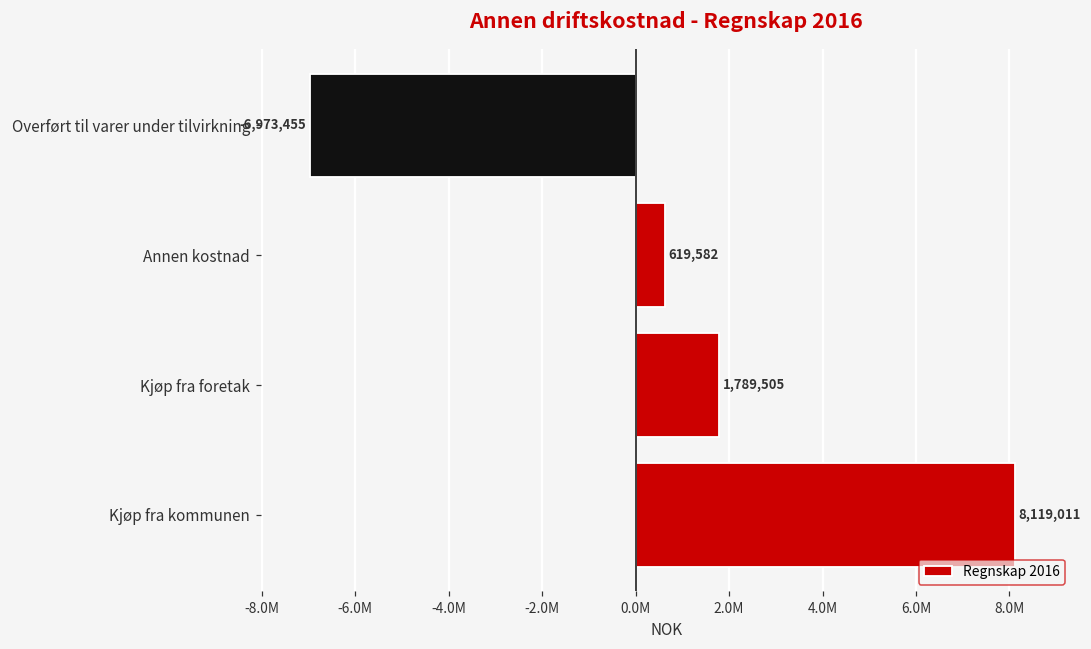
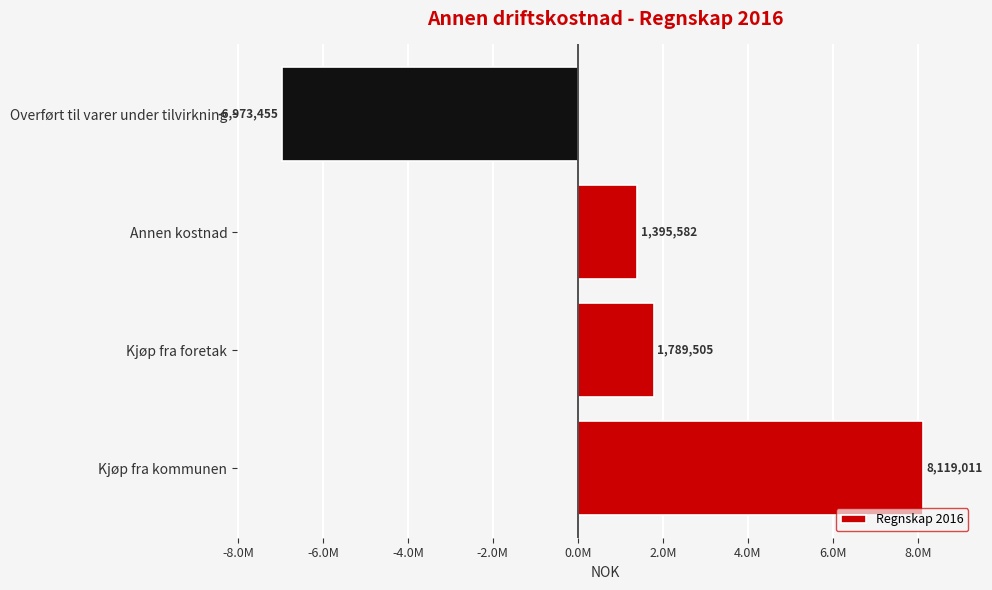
Annen kostnad: 619,582 -> 1,395,582
